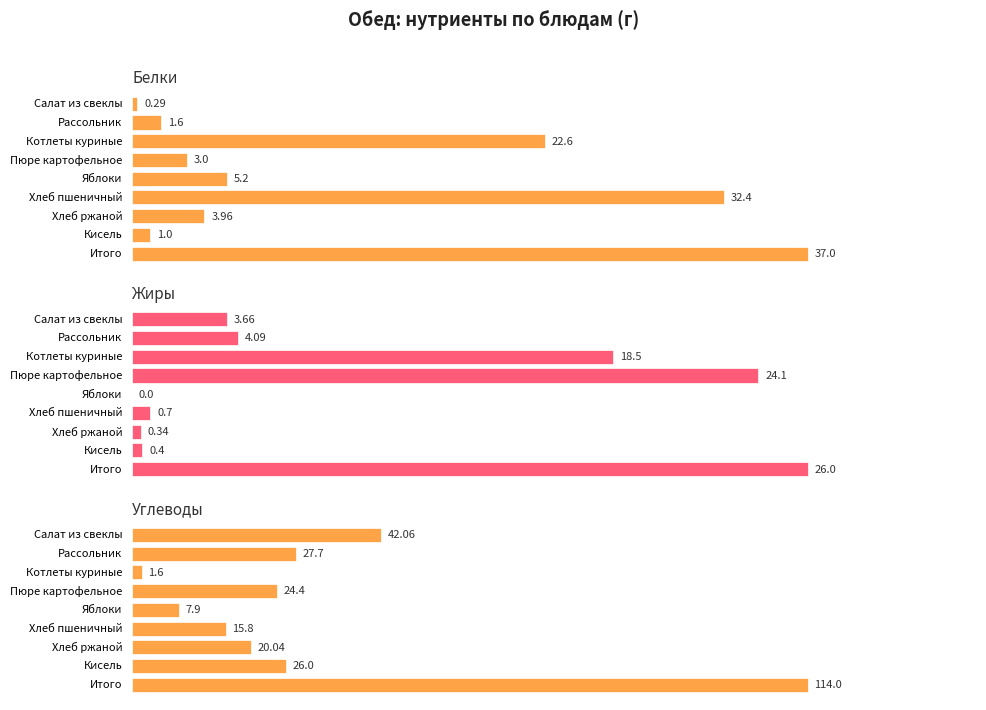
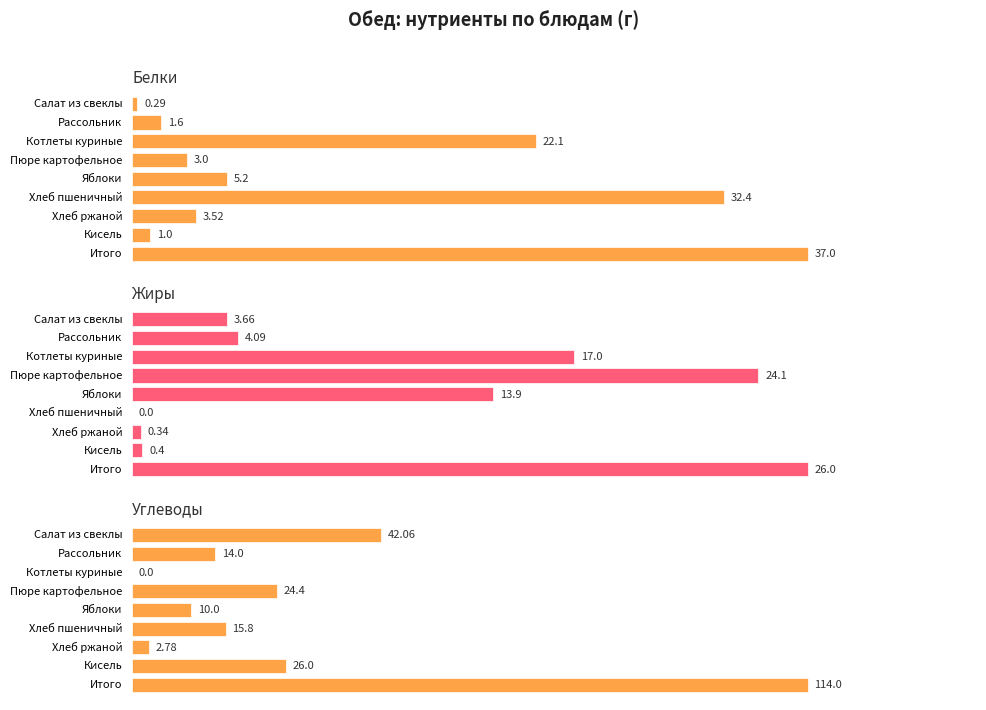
Белки, Котлеты куриные: 22.6 -> 22.1
Белки, Хлеб ржаной: 3.96 -> 3.52
Жиры, Котлеты куриные: 18.5 -> 17.0
Жиры, Яблоки: 0.0 -> 13.9
Жиры, Хлеб пшеничный: 0.7 -> 0.0
Углеводы, Рассольник: 27.7 -> 14.0
Углеводы, Котлеты куриные: 1.6 -> 0.0
Углеводы, Яблоки: 7.9 -> 10.0
Углеводы, Хлеб ржаной: 20.04 -> 2.78
